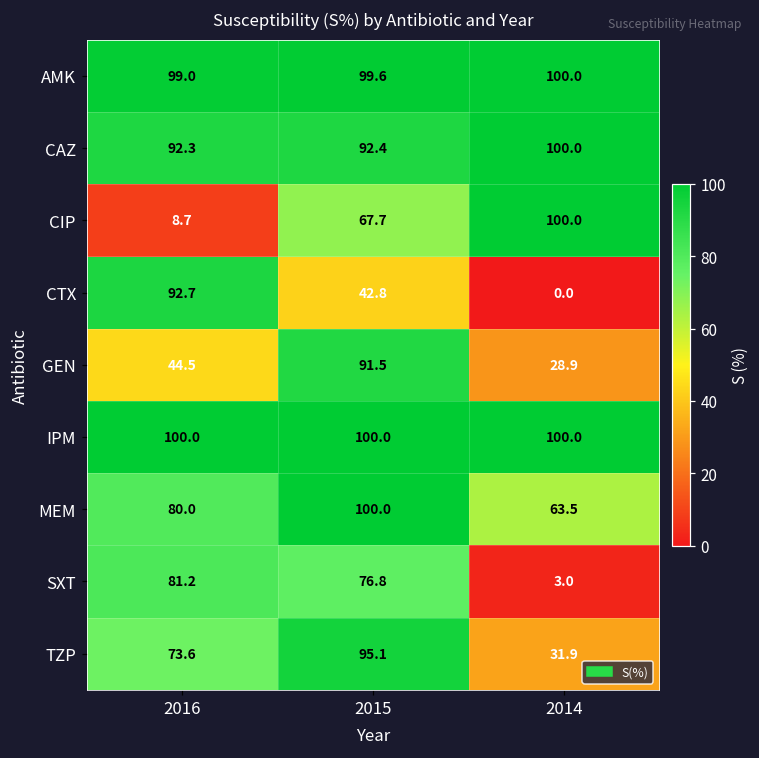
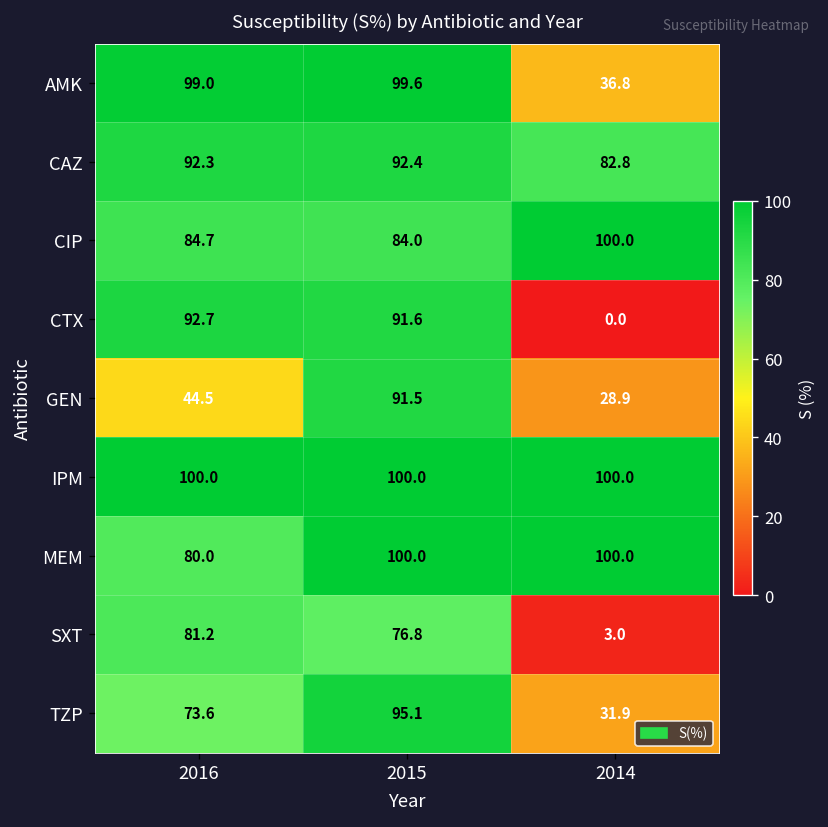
AMK, 2014: 100.0 -> 36.8
CAZ, 2014: 100.0 -> 82.8
CIP, 2016: 8.7 -> 84.7
CIP, 2015: 67.7 -> 84.0
CTX, 2015: 42.8 -> 91.6
MEM, 2014: 63.5 -> 100.0
